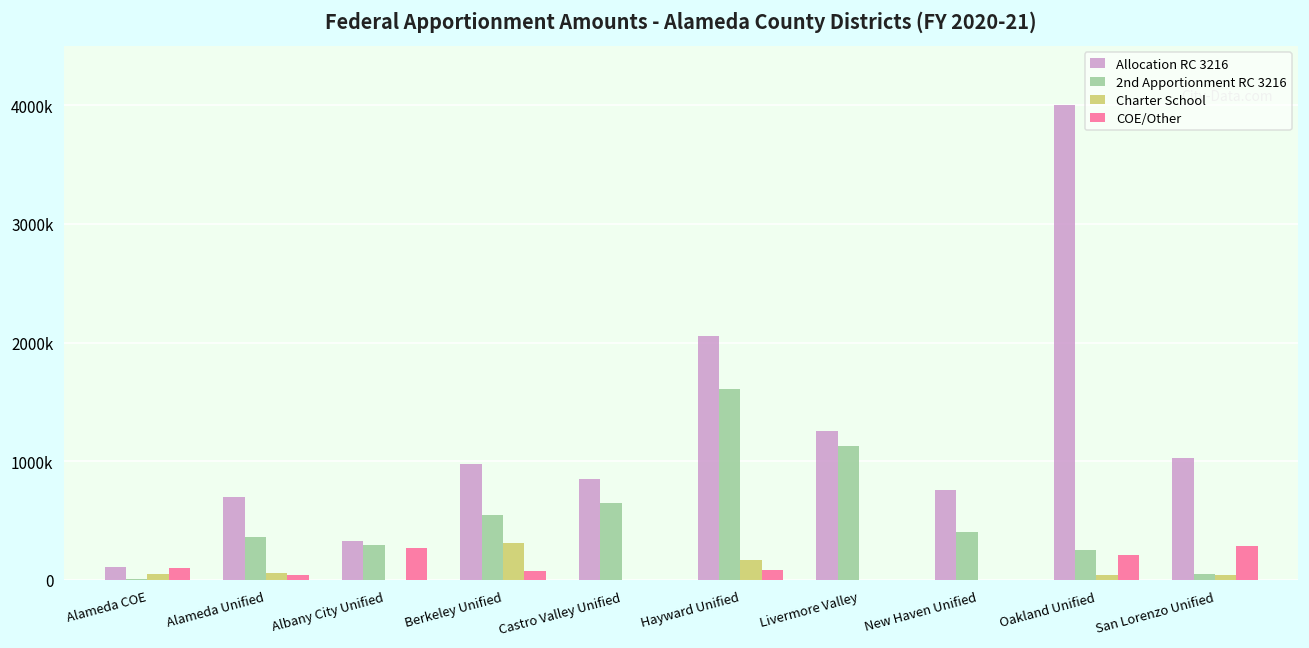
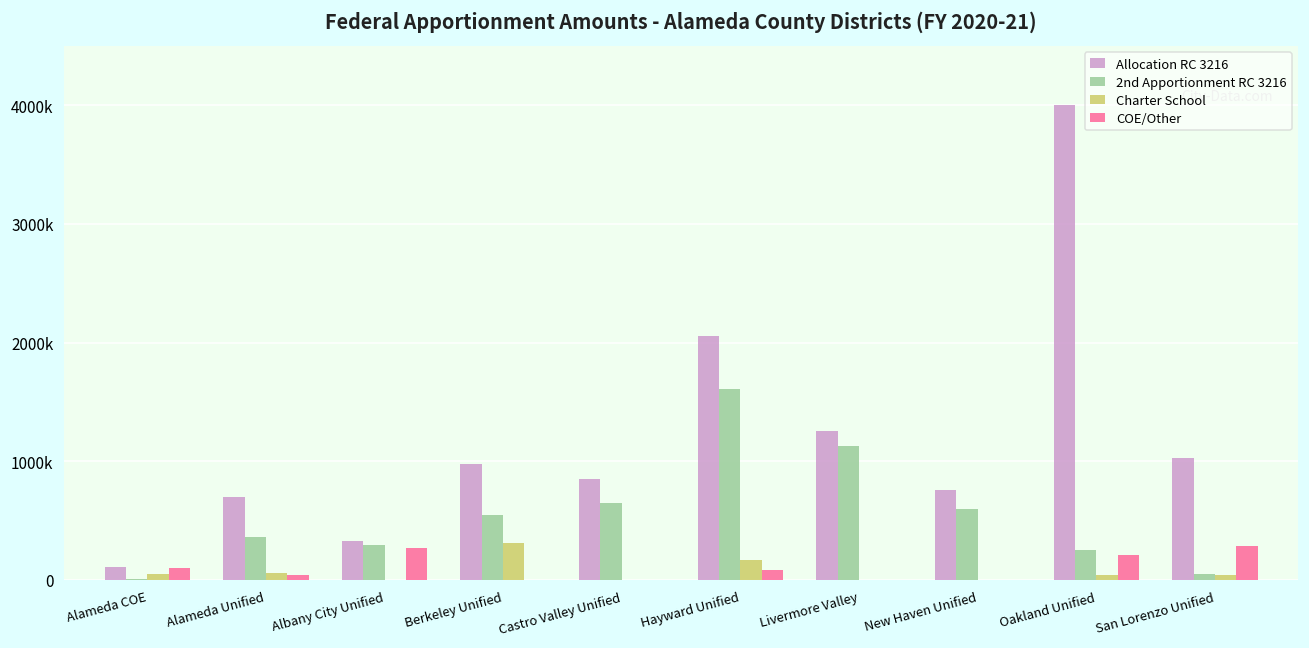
COE/Other, Berkeley Unified: 70000 -> 0
2nd Apportionment RC 3216, New Haven Unified: 410000 -> 600000
